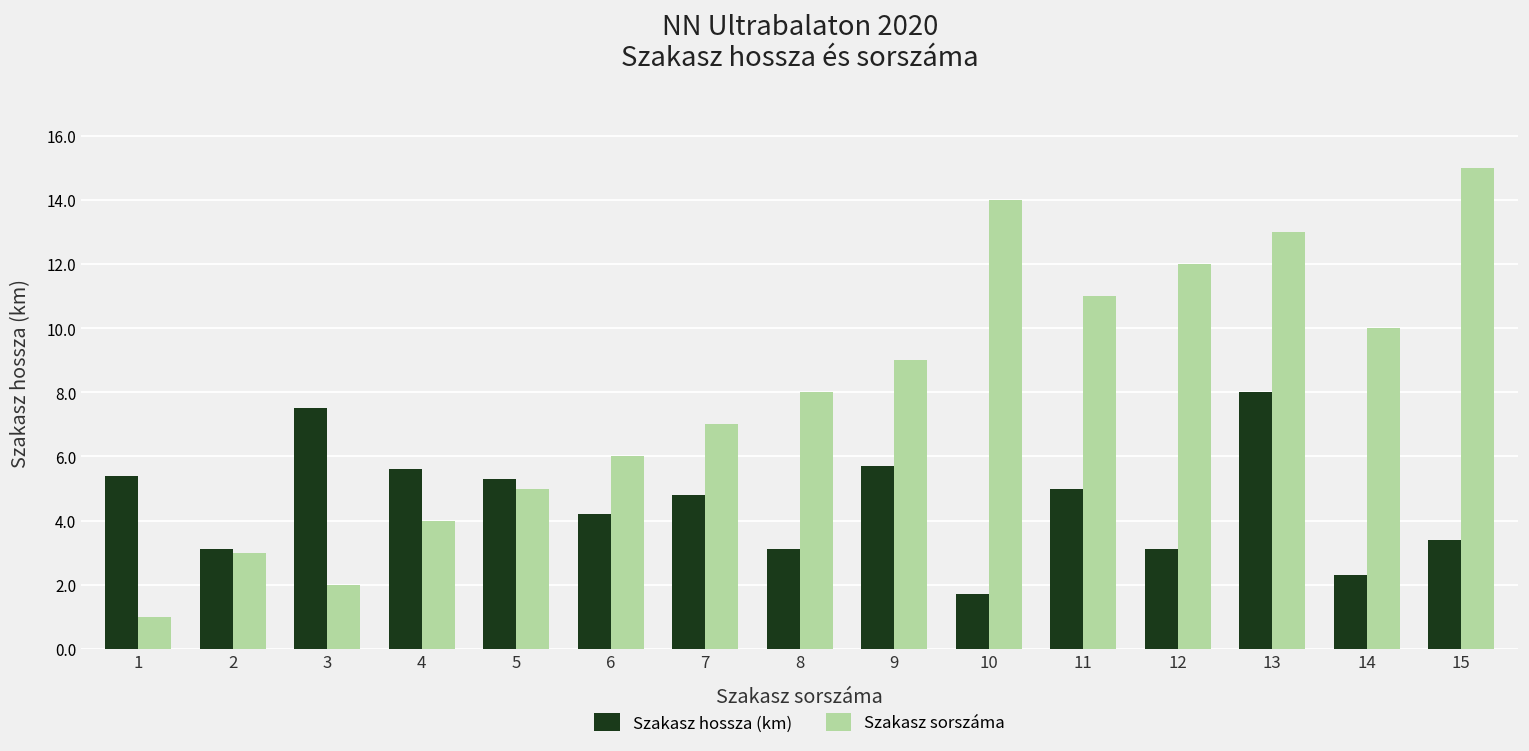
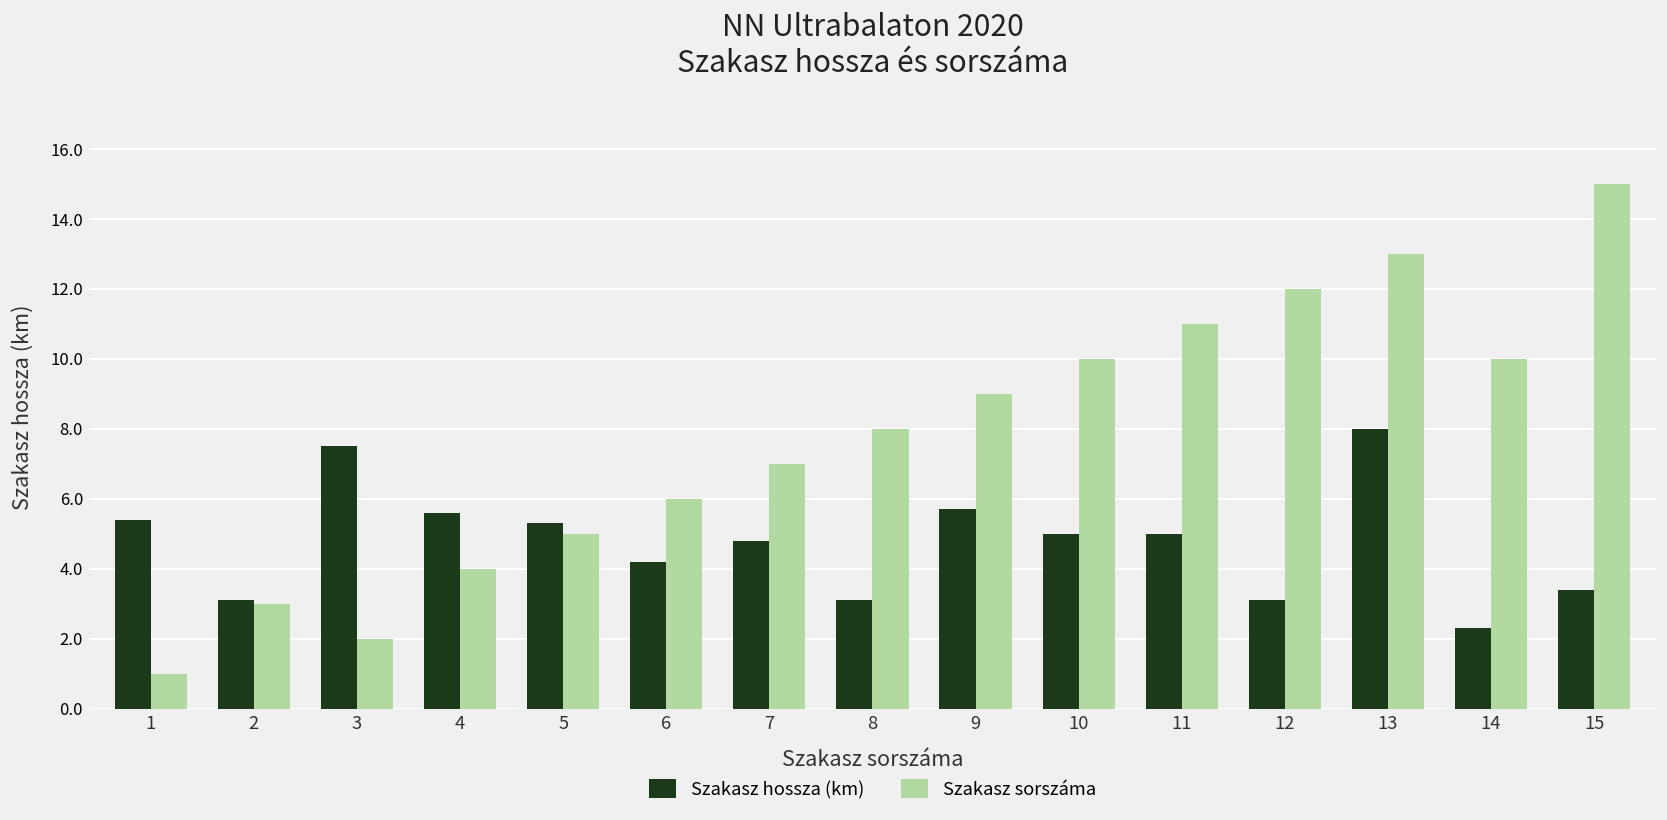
Szakasz hossza (km), 10: 1.7 -> 5.0
Szakasz sorszáma, 10: 14 -> 10
